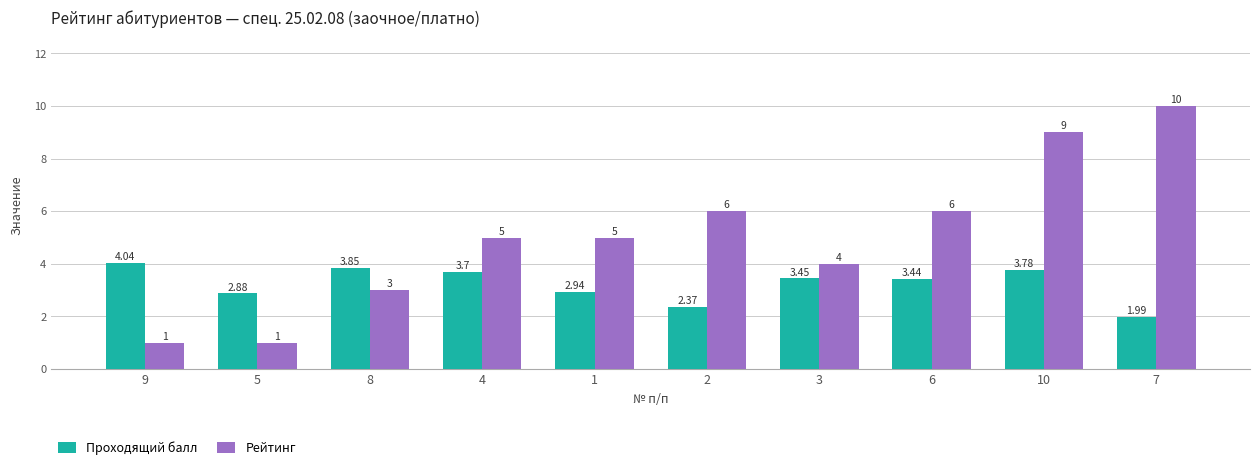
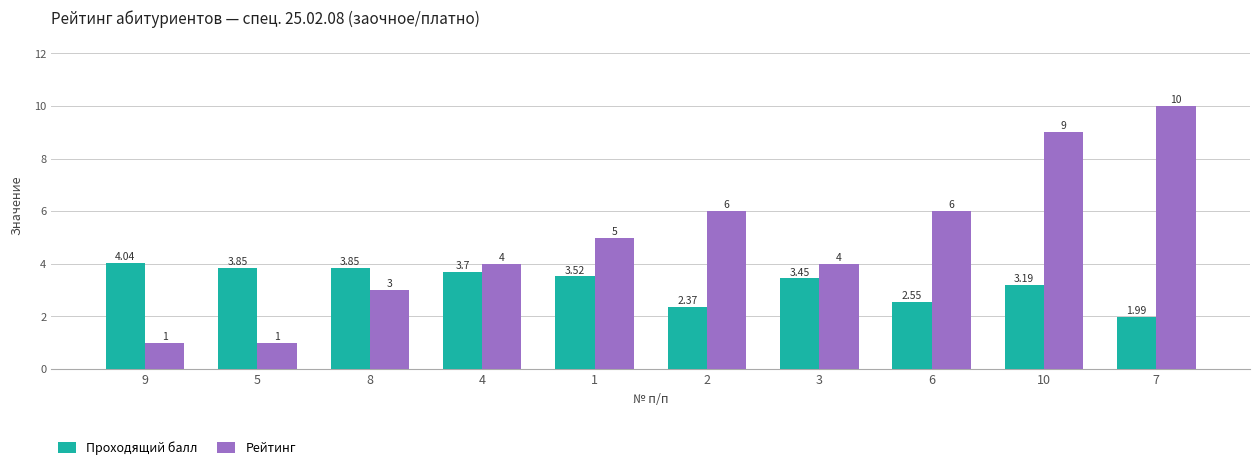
Проходящий балл, 5: 2.88 -> 3.85
Рейтинг, 4: 5 -> 4
Проходящий балл, 1: 2.94 -> 3.52
Проходящий балл, 6: 3.44 -> 2.55
Проходящий балл, 10: 3.78 -> 3.19
